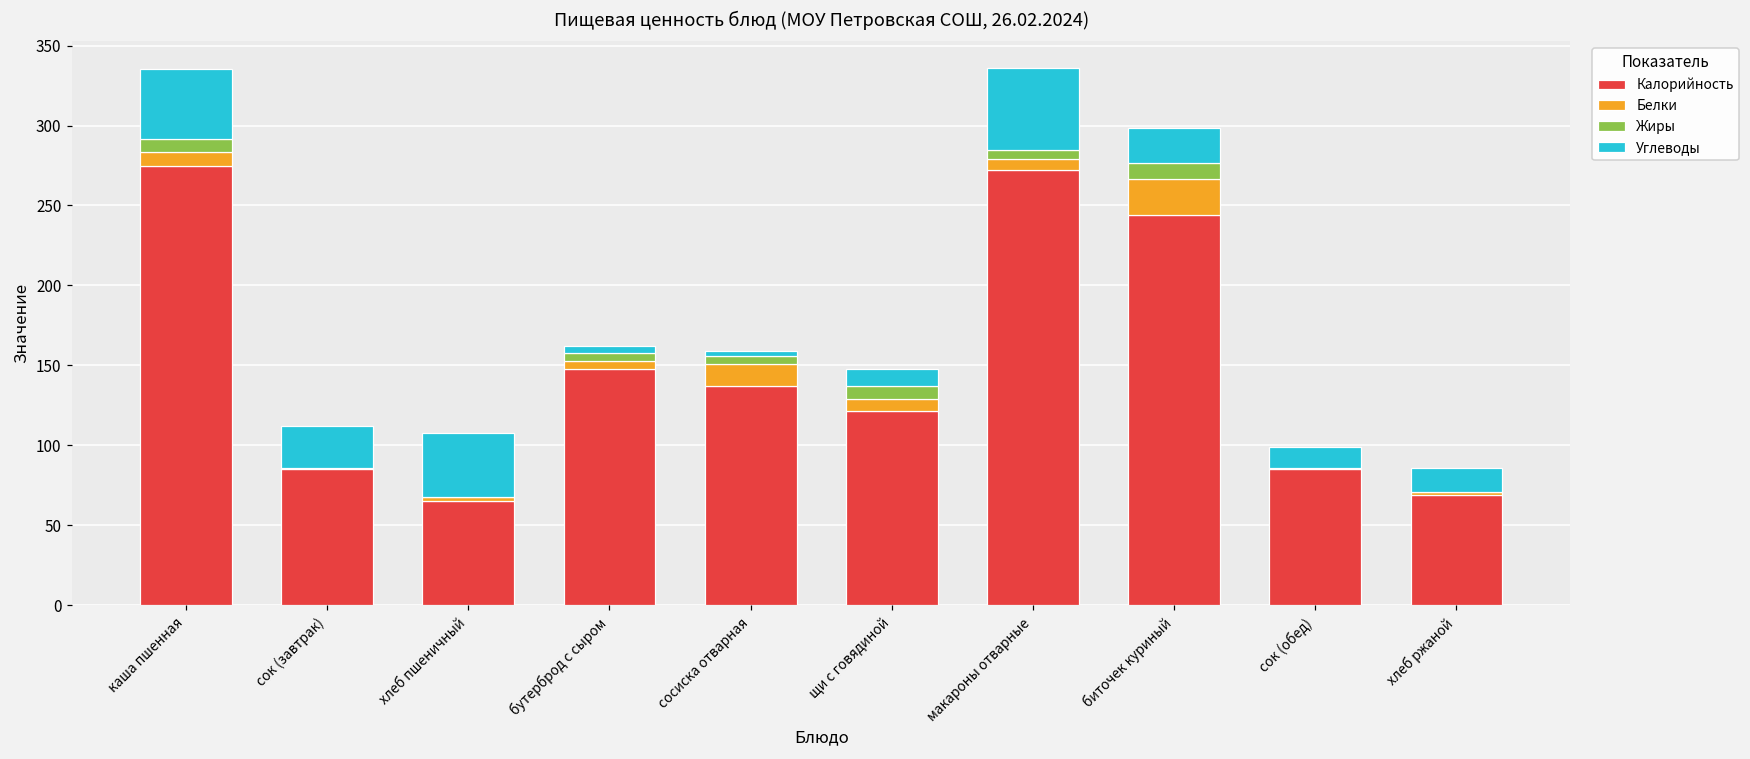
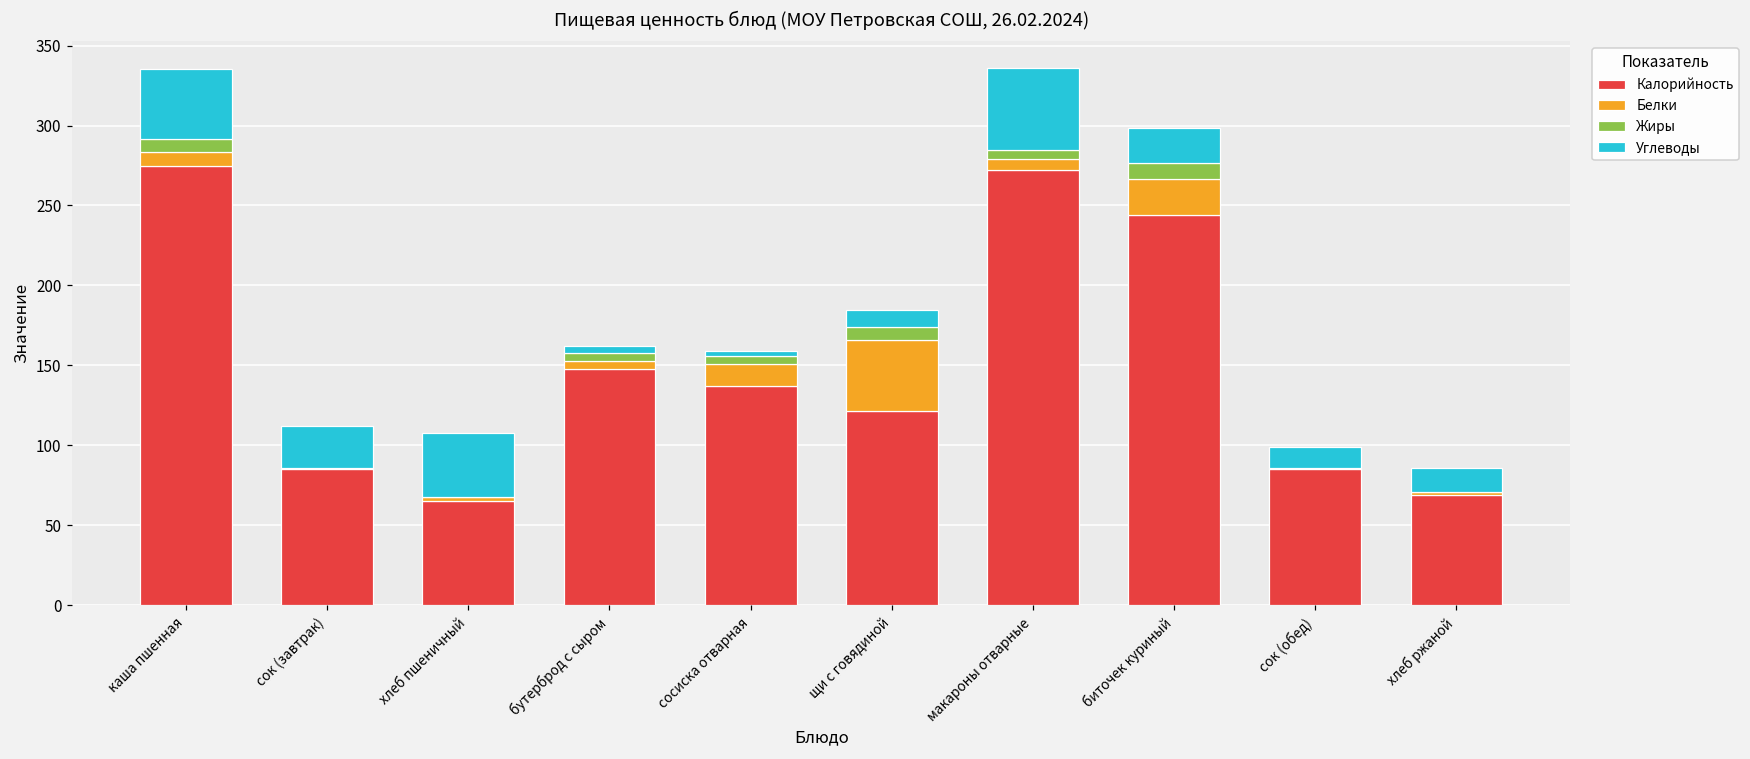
Белки, щи с говядиной: 8 -> 45
